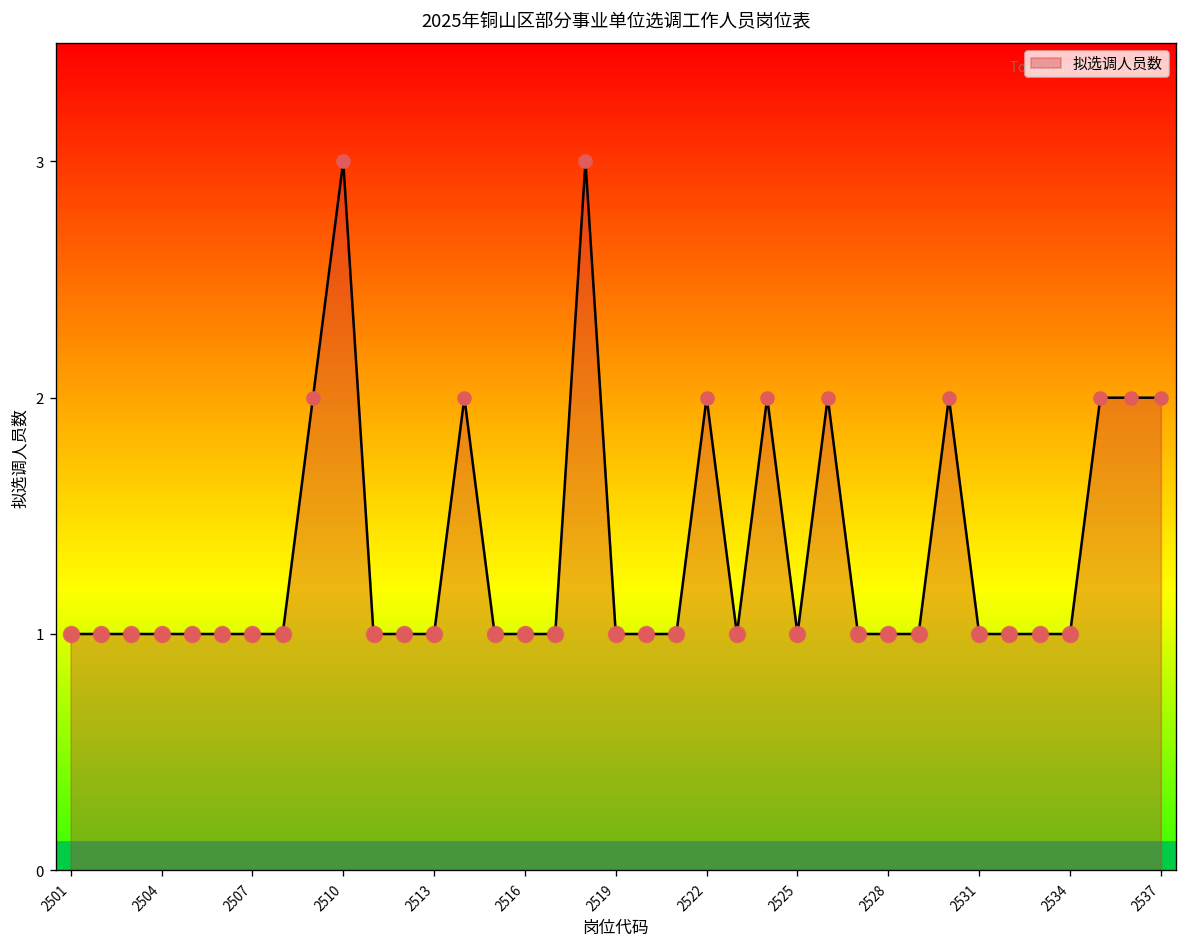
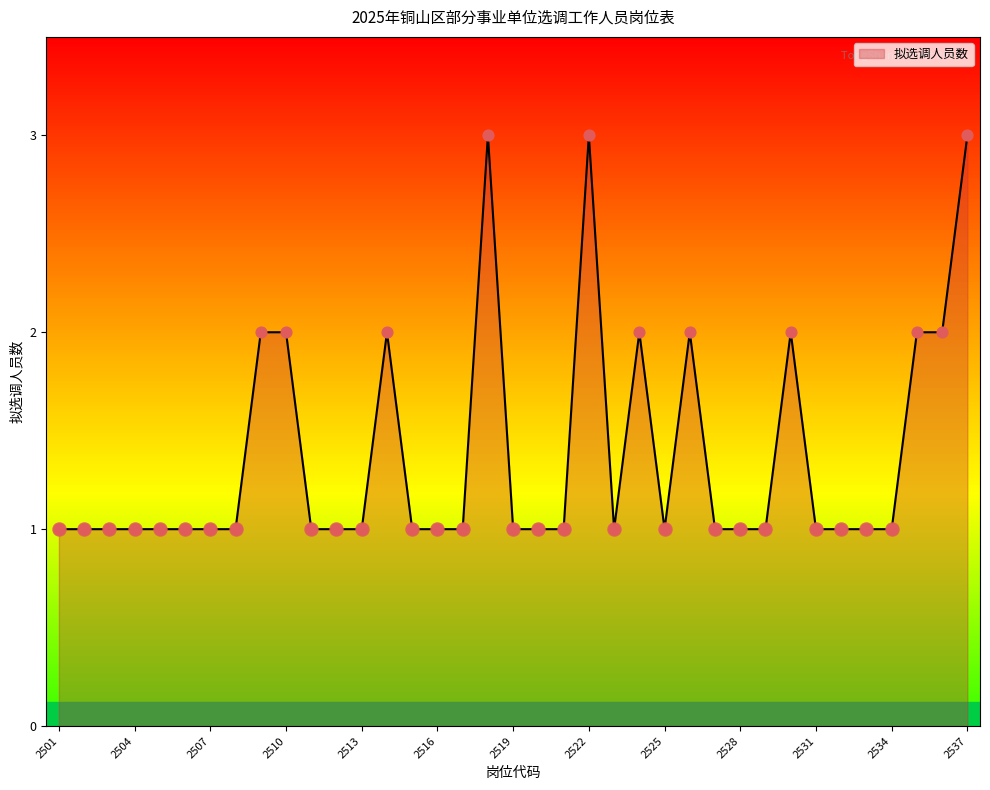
拟选调人员数, 2510: 3 -> 2
拟选调人员数, 2522: 2 -> 3
拟选调人员数, 2537: 2 -> 3
